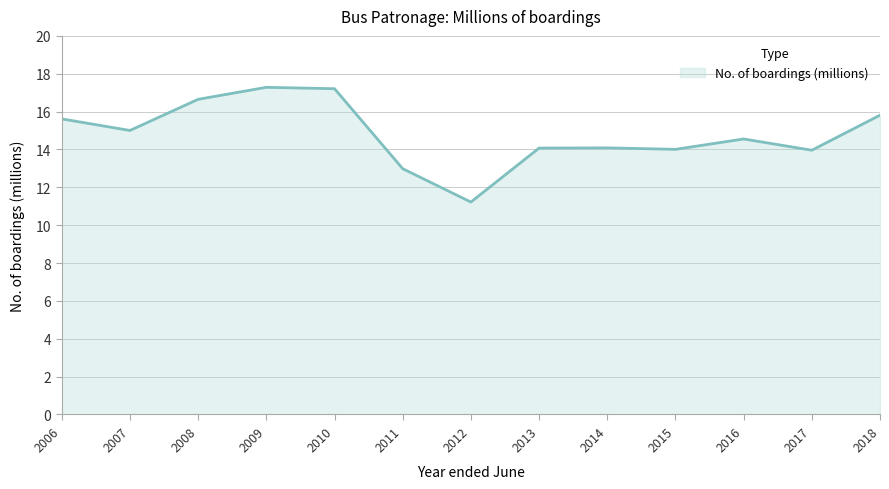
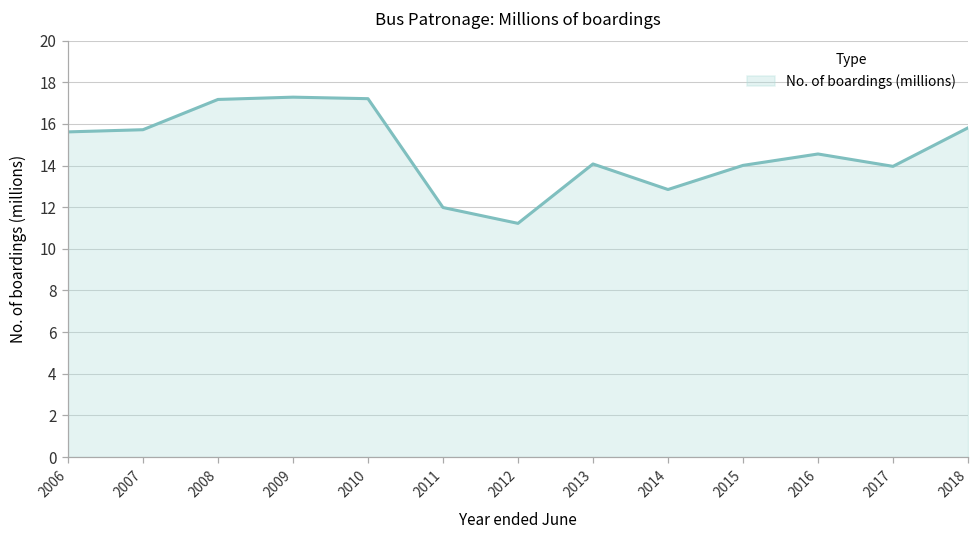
2007: 15.0 -> 15.7
2008: 16.6 -> 17.2
2011: 13.0 -> 12.0
2014: 14.1 -> 12.8
